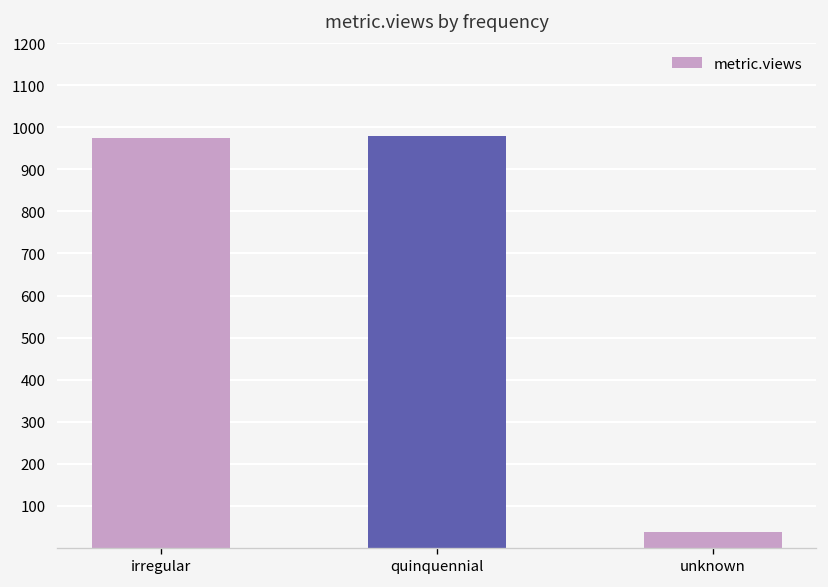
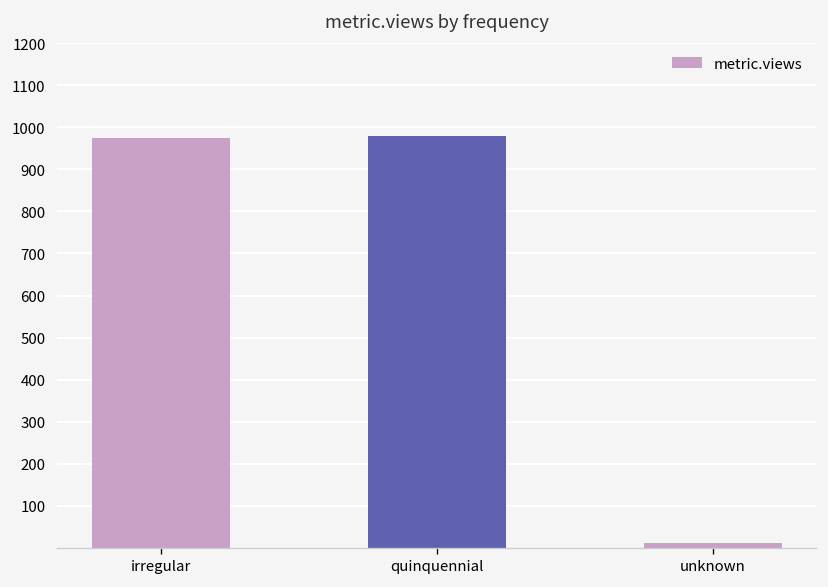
unknown: 40 -> 10
